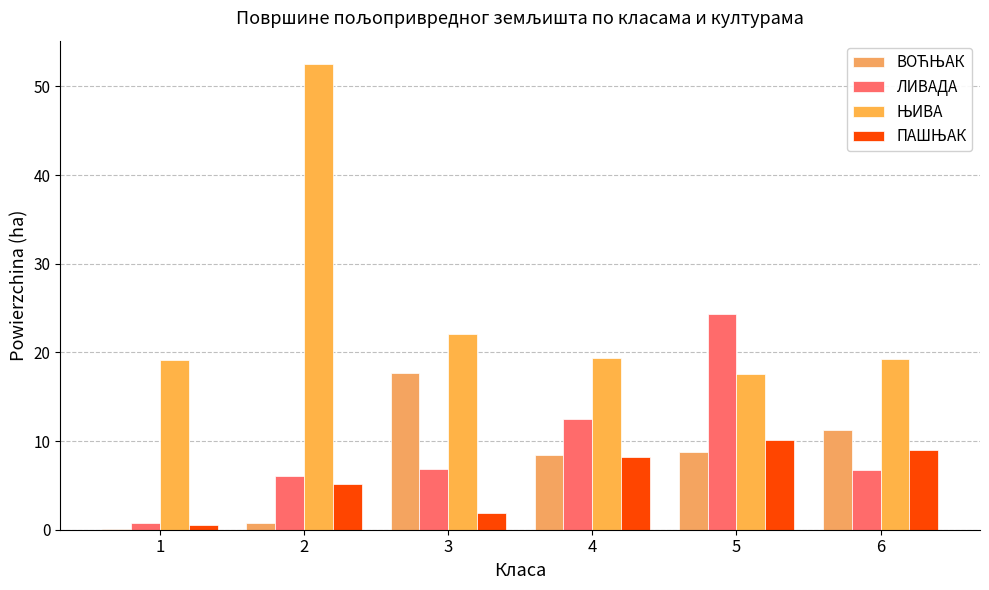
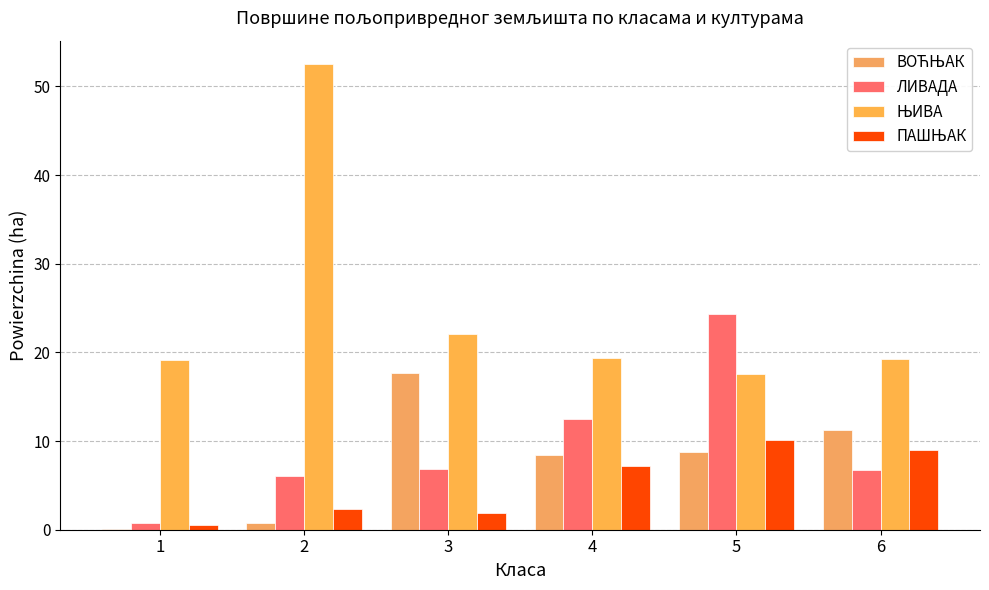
ПАШЊАК, 2: 5 -> 2
ПАШЊАК, 4: 8 -> 7
